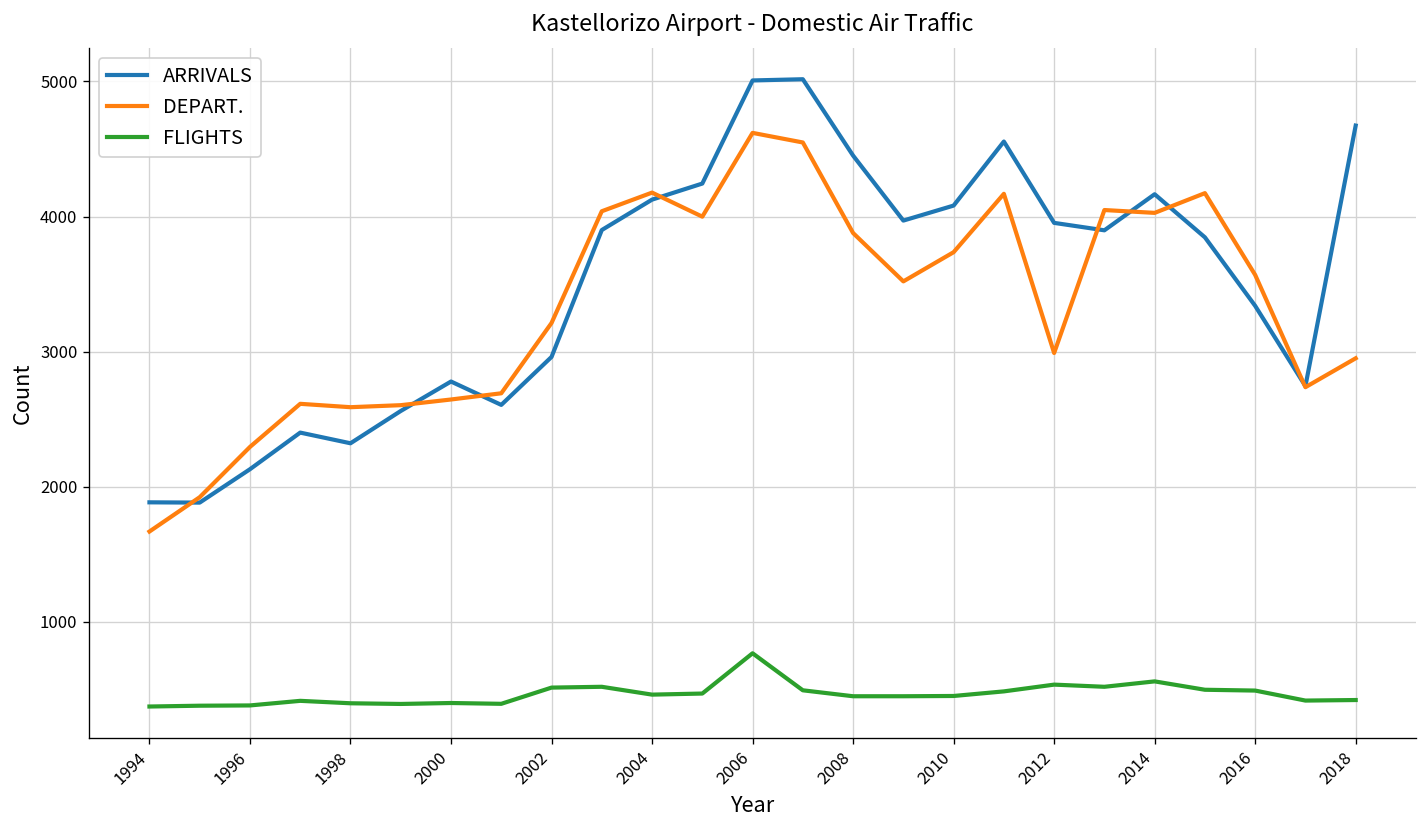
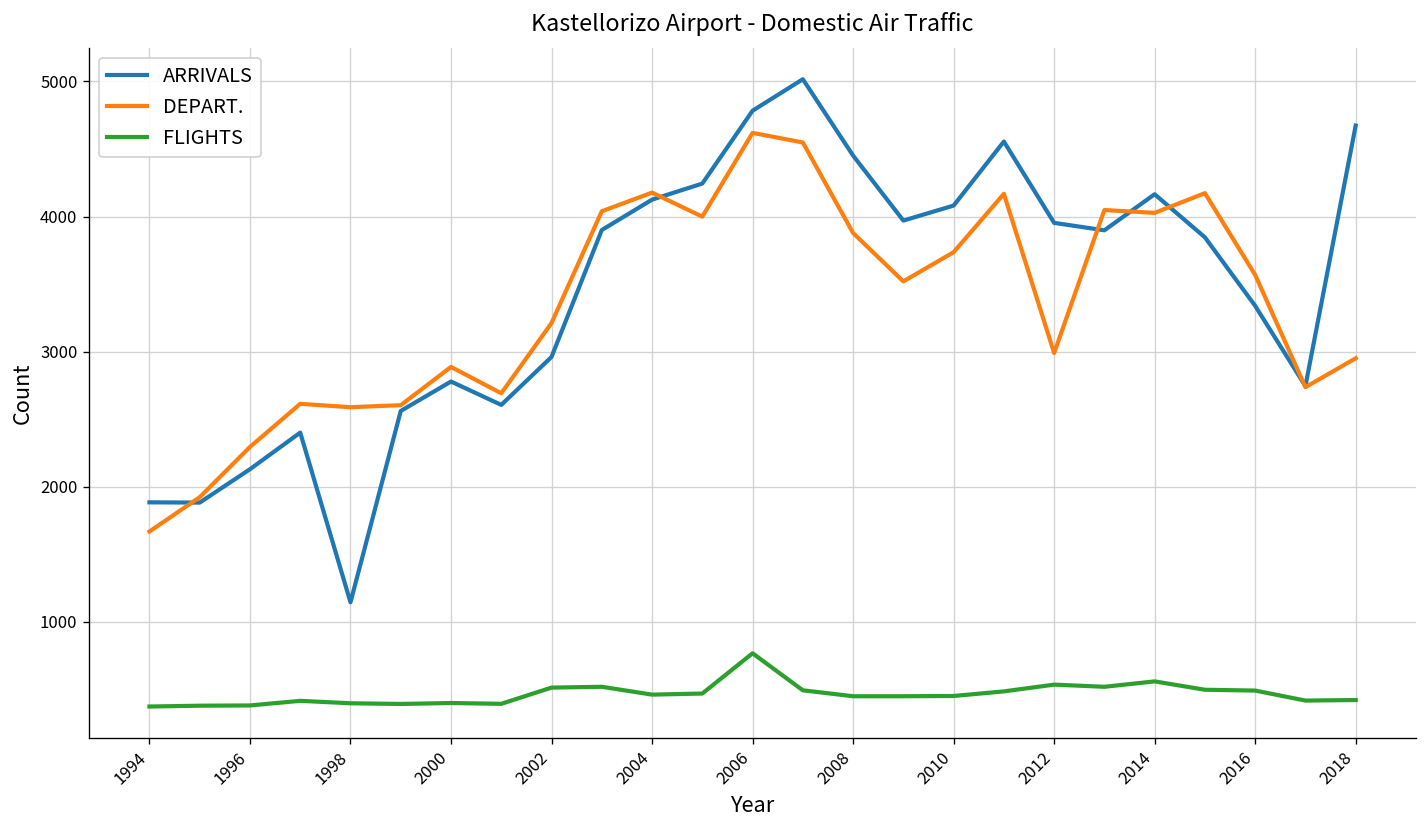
ARRIVALS, 1998: 2320 -> 1150
DEPART., 2000: 2650 -> 2890
ARRIVALS, 2006: 5010 -> 4780
